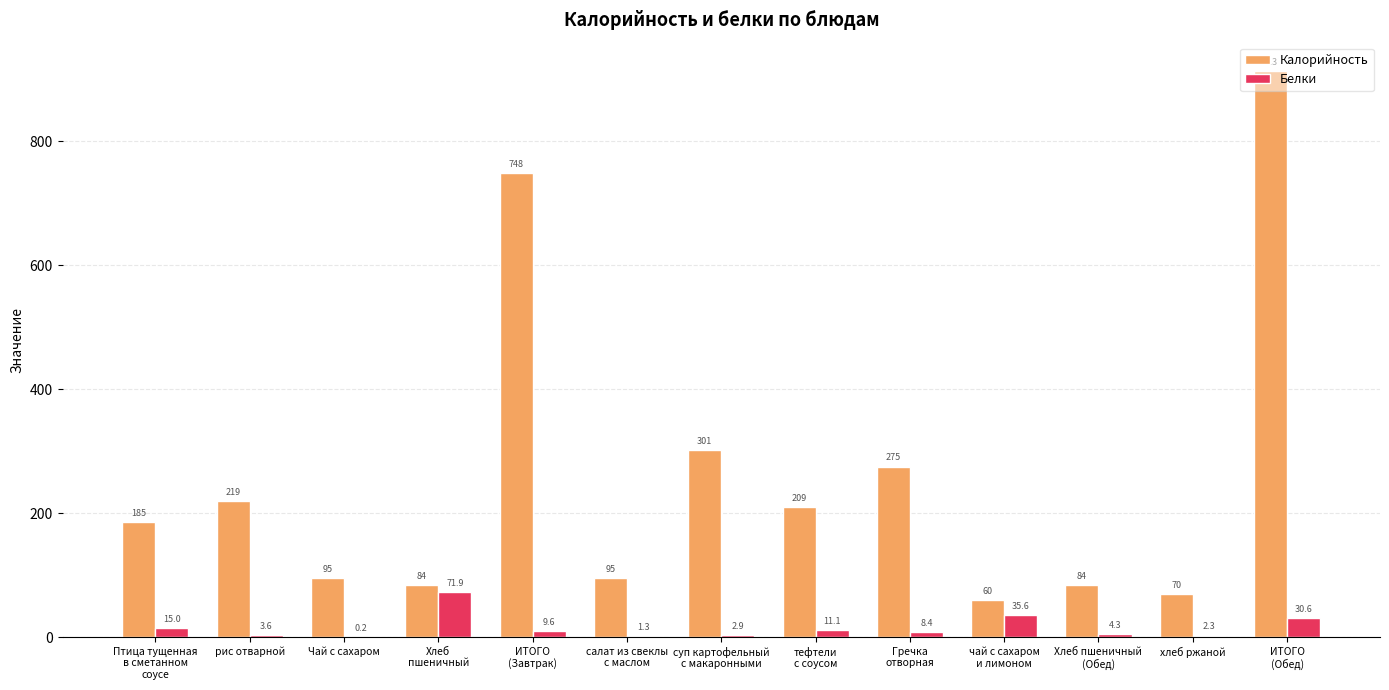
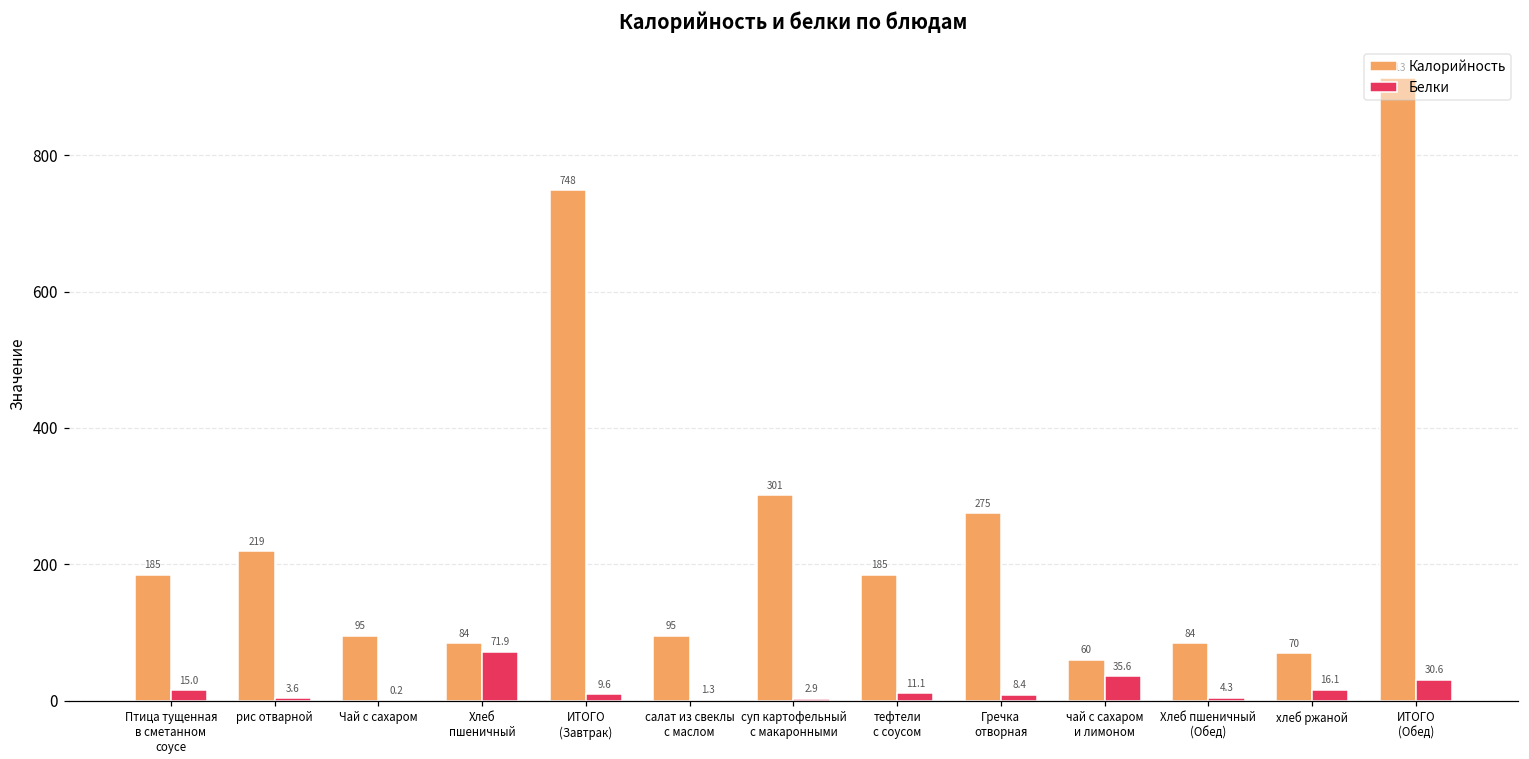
Калорийность, тефтели с соусом: 209 -> 185
Белки, хлеб ржаной: 2.3 -> 16.1
